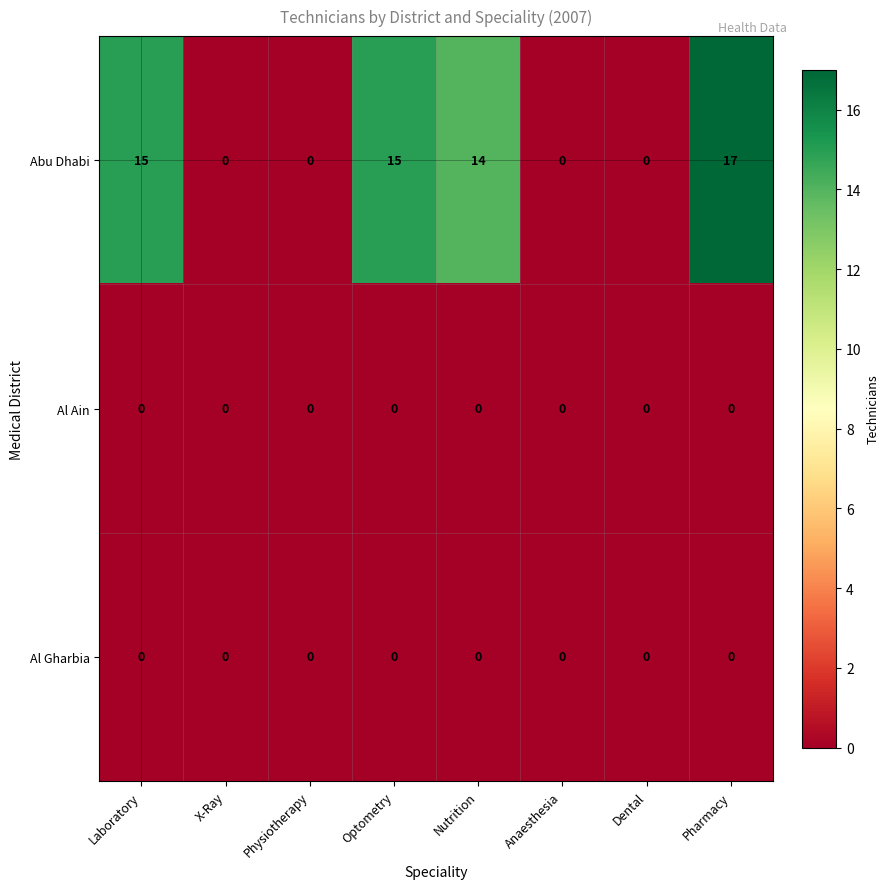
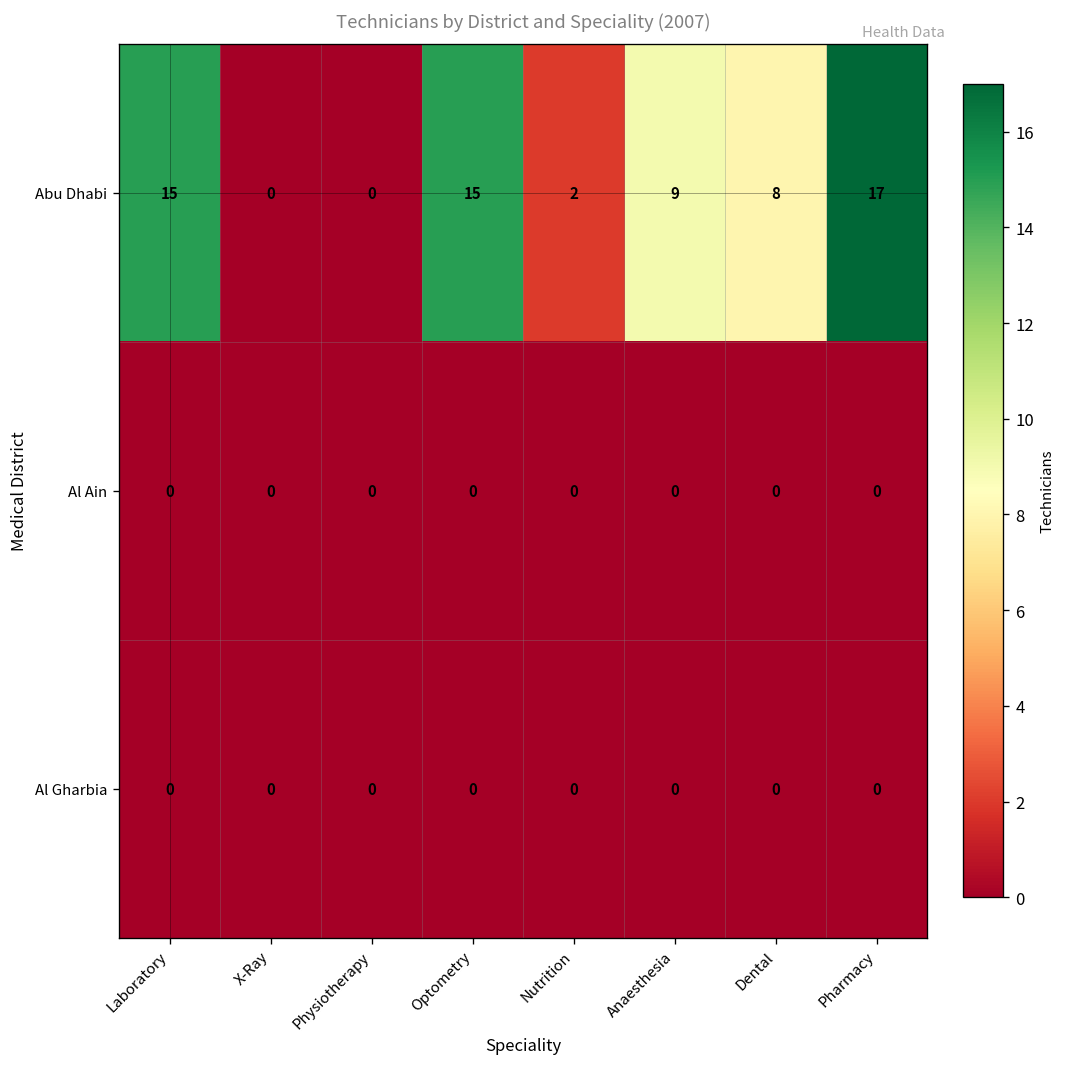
Abu Dhabi, Nutrition: 14 -> 2
Abu Dhabi, Anaesthesia: 0 -> 9
Abu Dhabi, Dental: 0 -> 8
